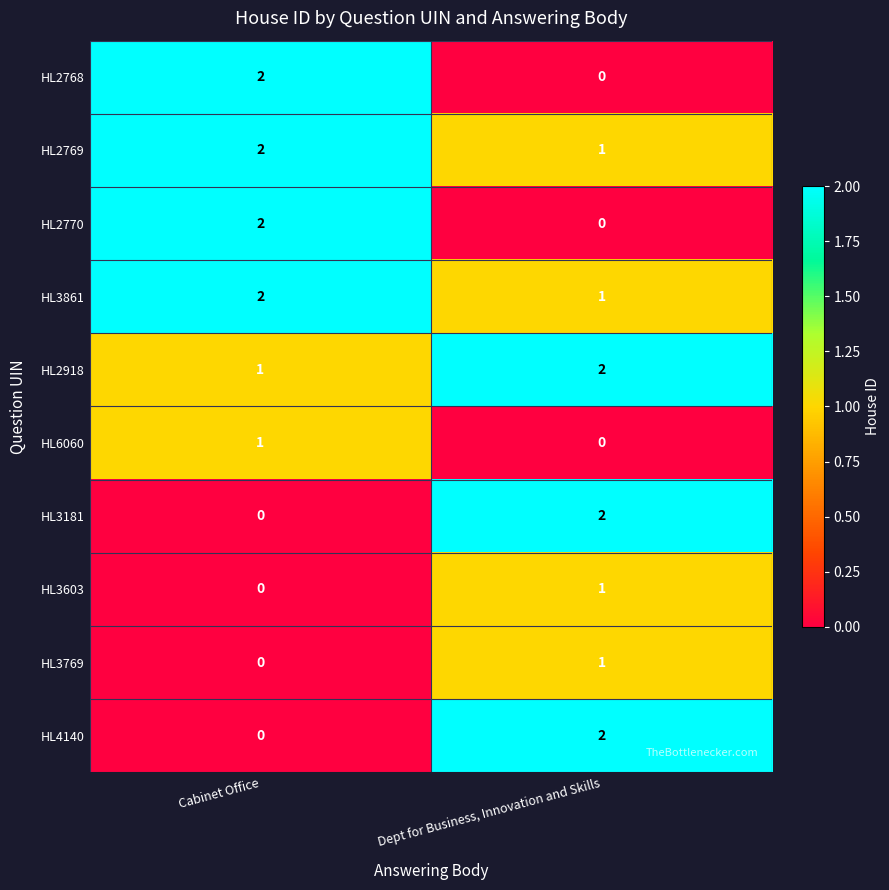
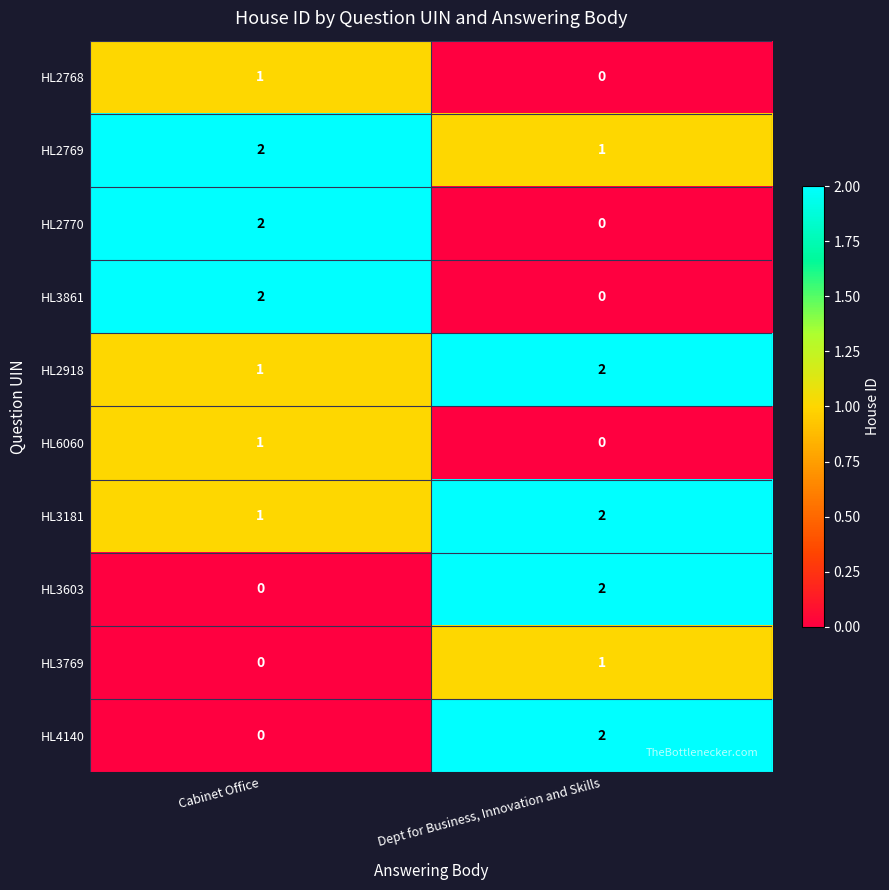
HL2768, Cabinet Office: 2 -> 1
HL3861, Dept for Business, Innovation and Skills: 1 -> 0
HL3181, Cabinet Office: 0 -> 1
HL3603, Dept for Business, Innovation and Skills: 1 -> 2
